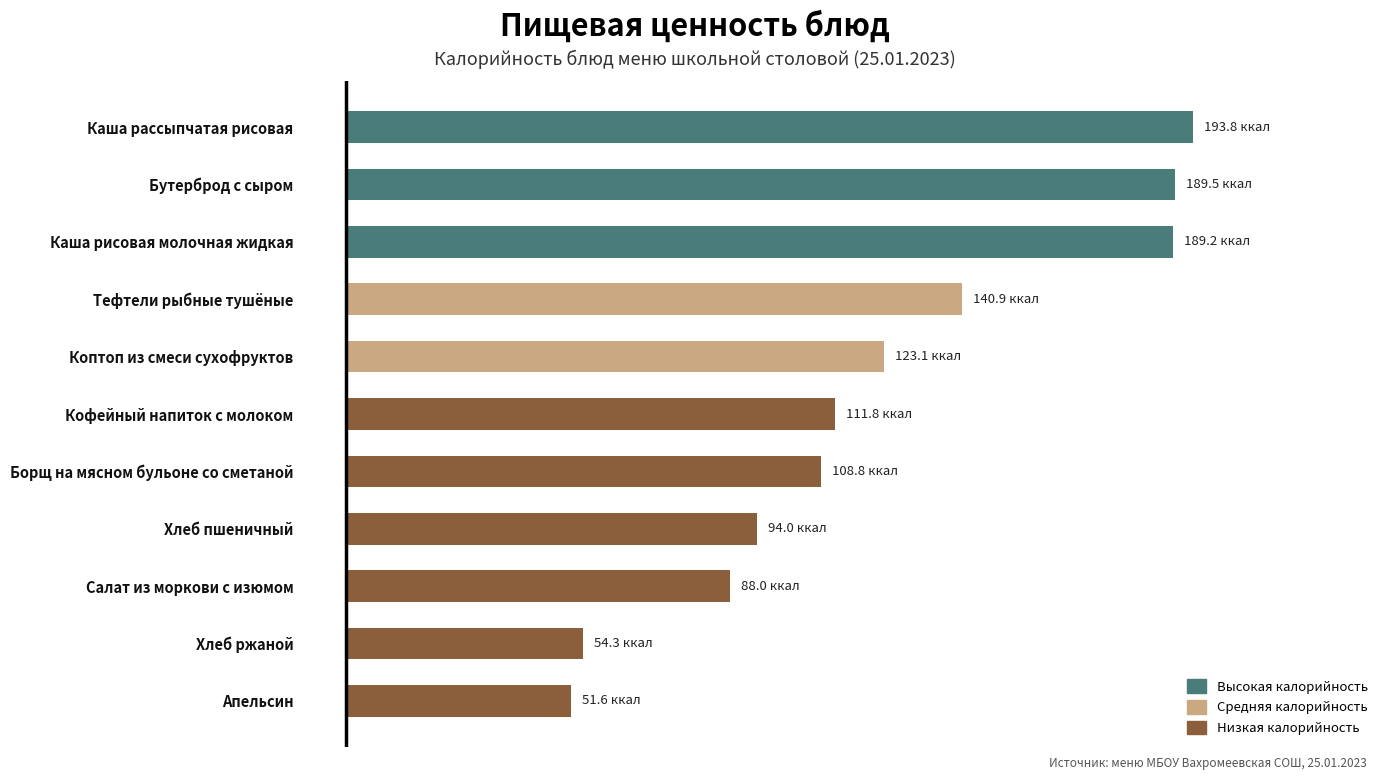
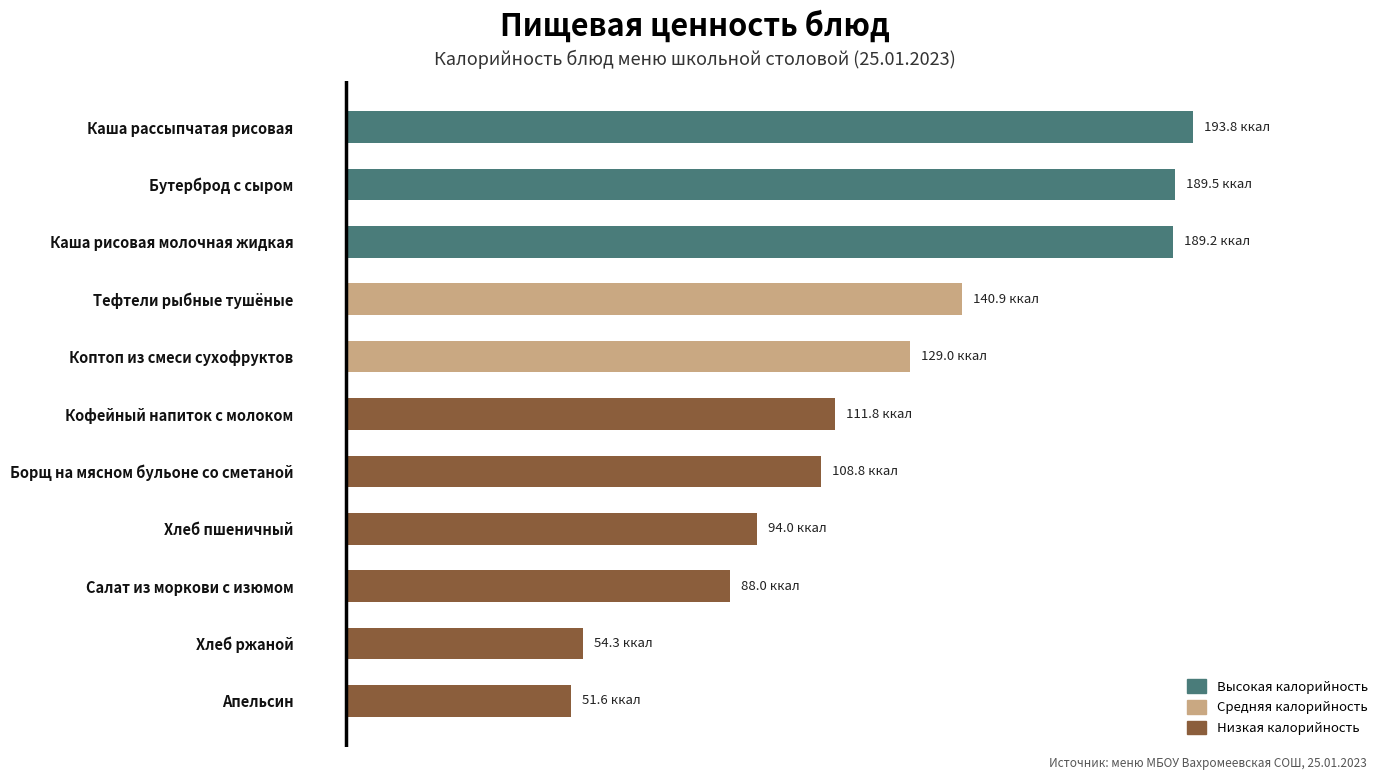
Коптоп из смеси сухофруктов: 123.1 -> 129.0
